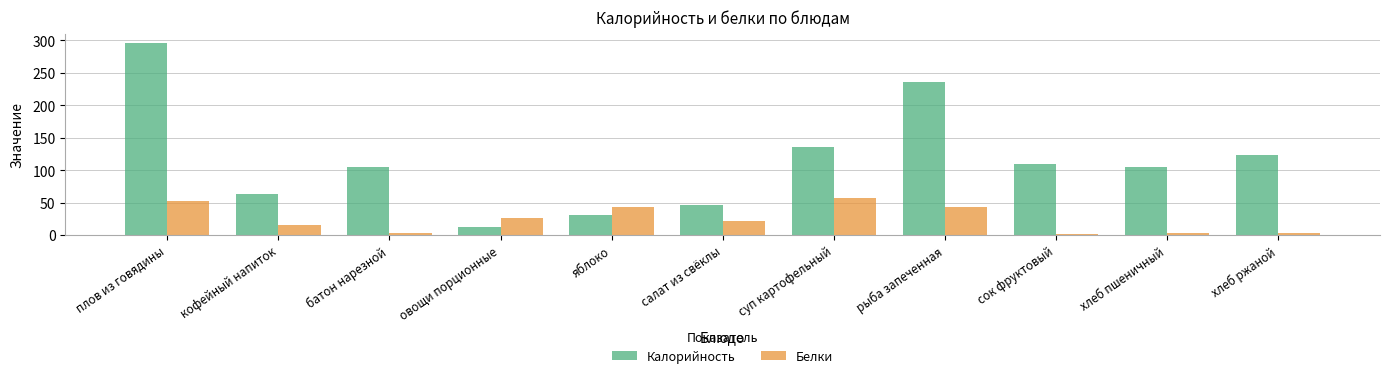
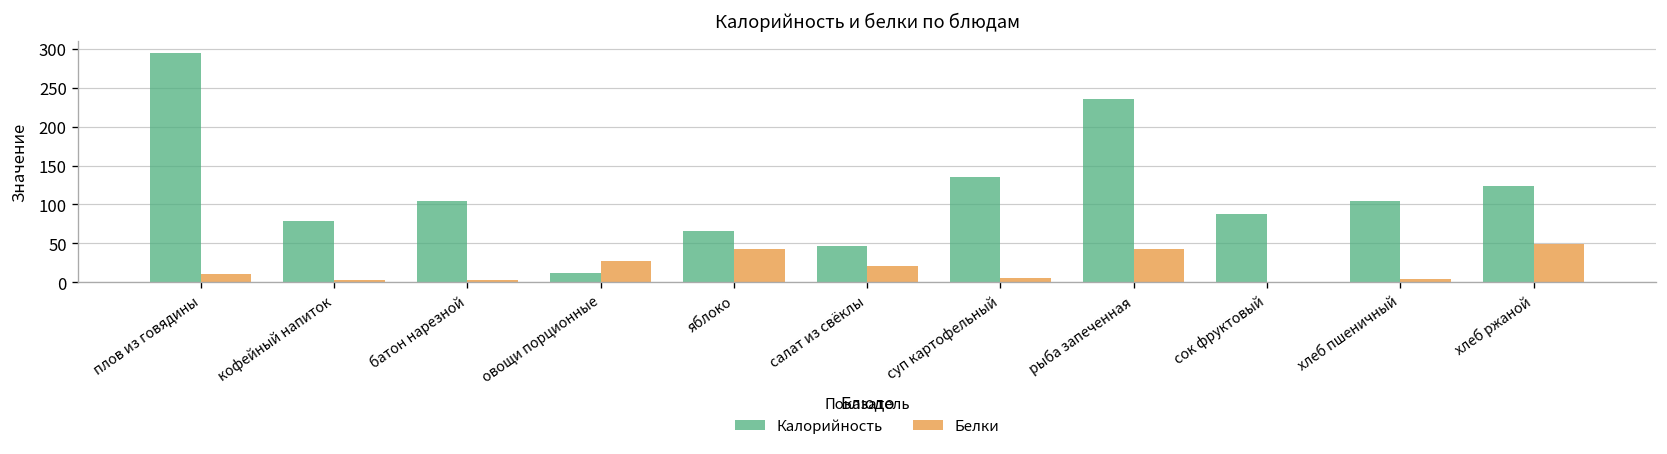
Белки, плов из говядины: 50 -> 10
Калорийность, кофейный напиток: 60 -> 80
Белки, кофейный напиток: 20 -> 0
Калорийность, яблоко: 30 -> 70
Белки, суп картофельный: 60 -> 10
Калорийность, сок фруктовый: 110 -> 90
Белки, хлеб ржаной: 0 -> 50
